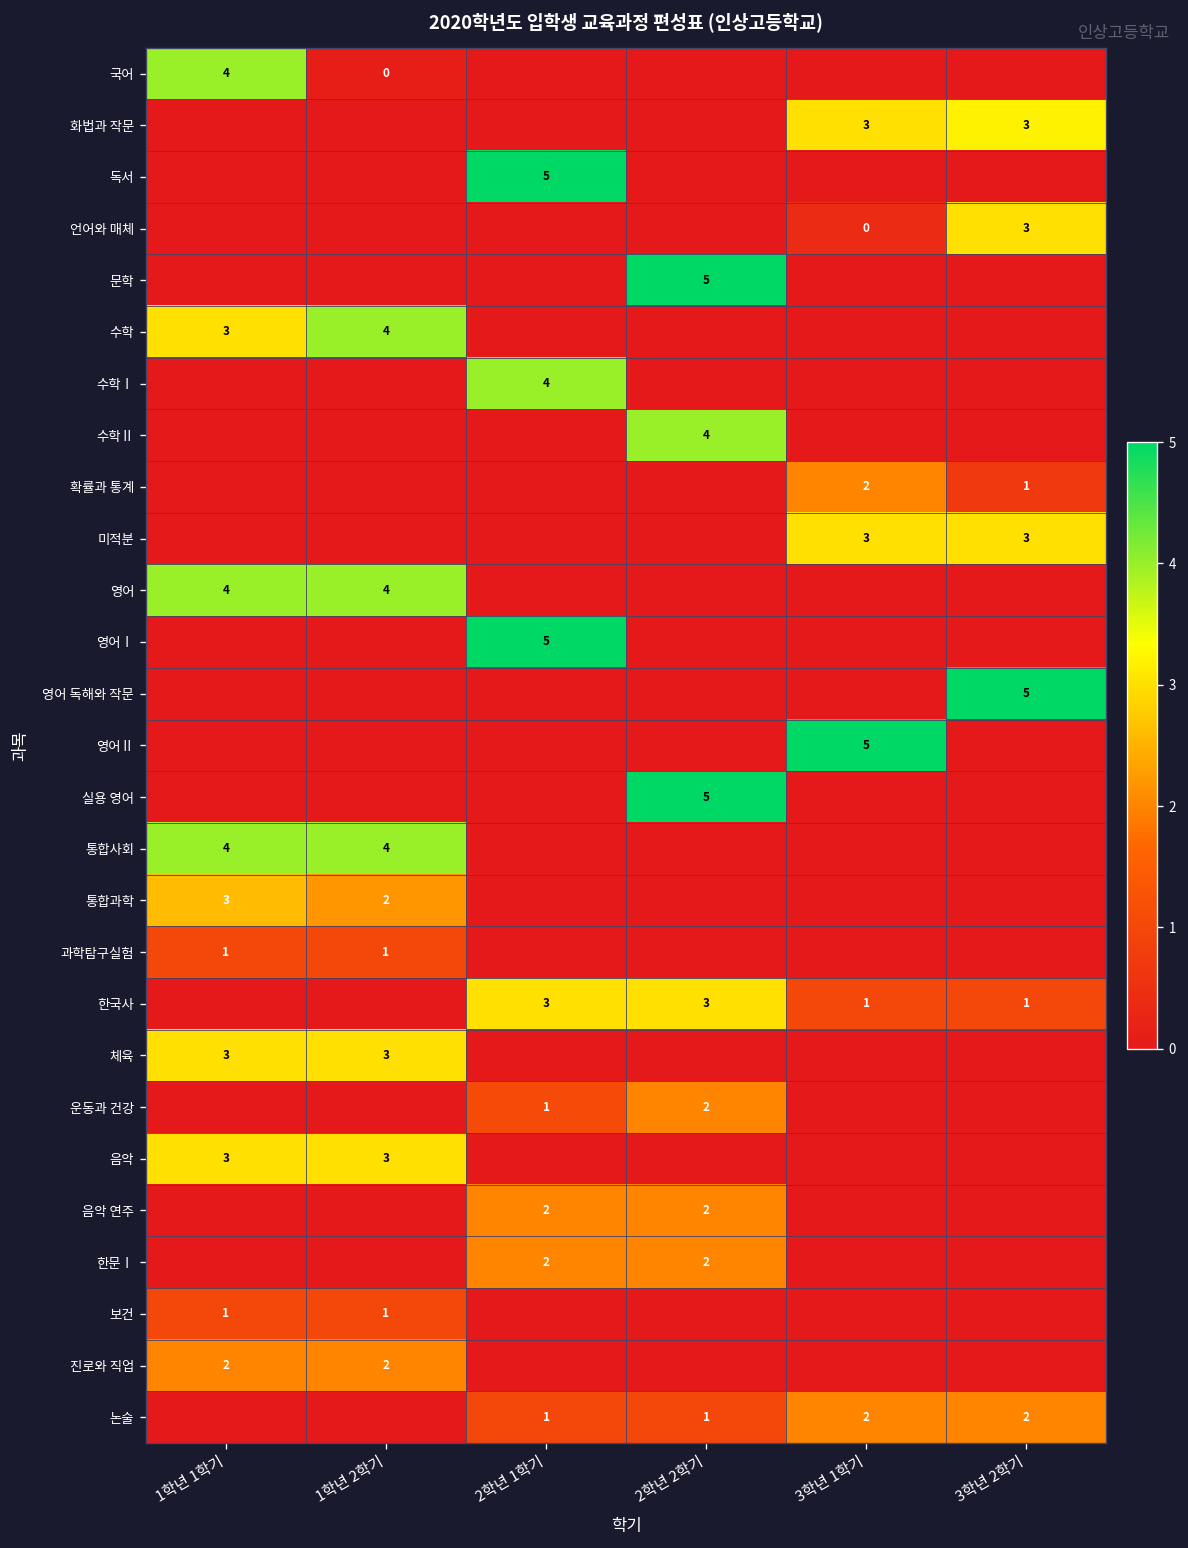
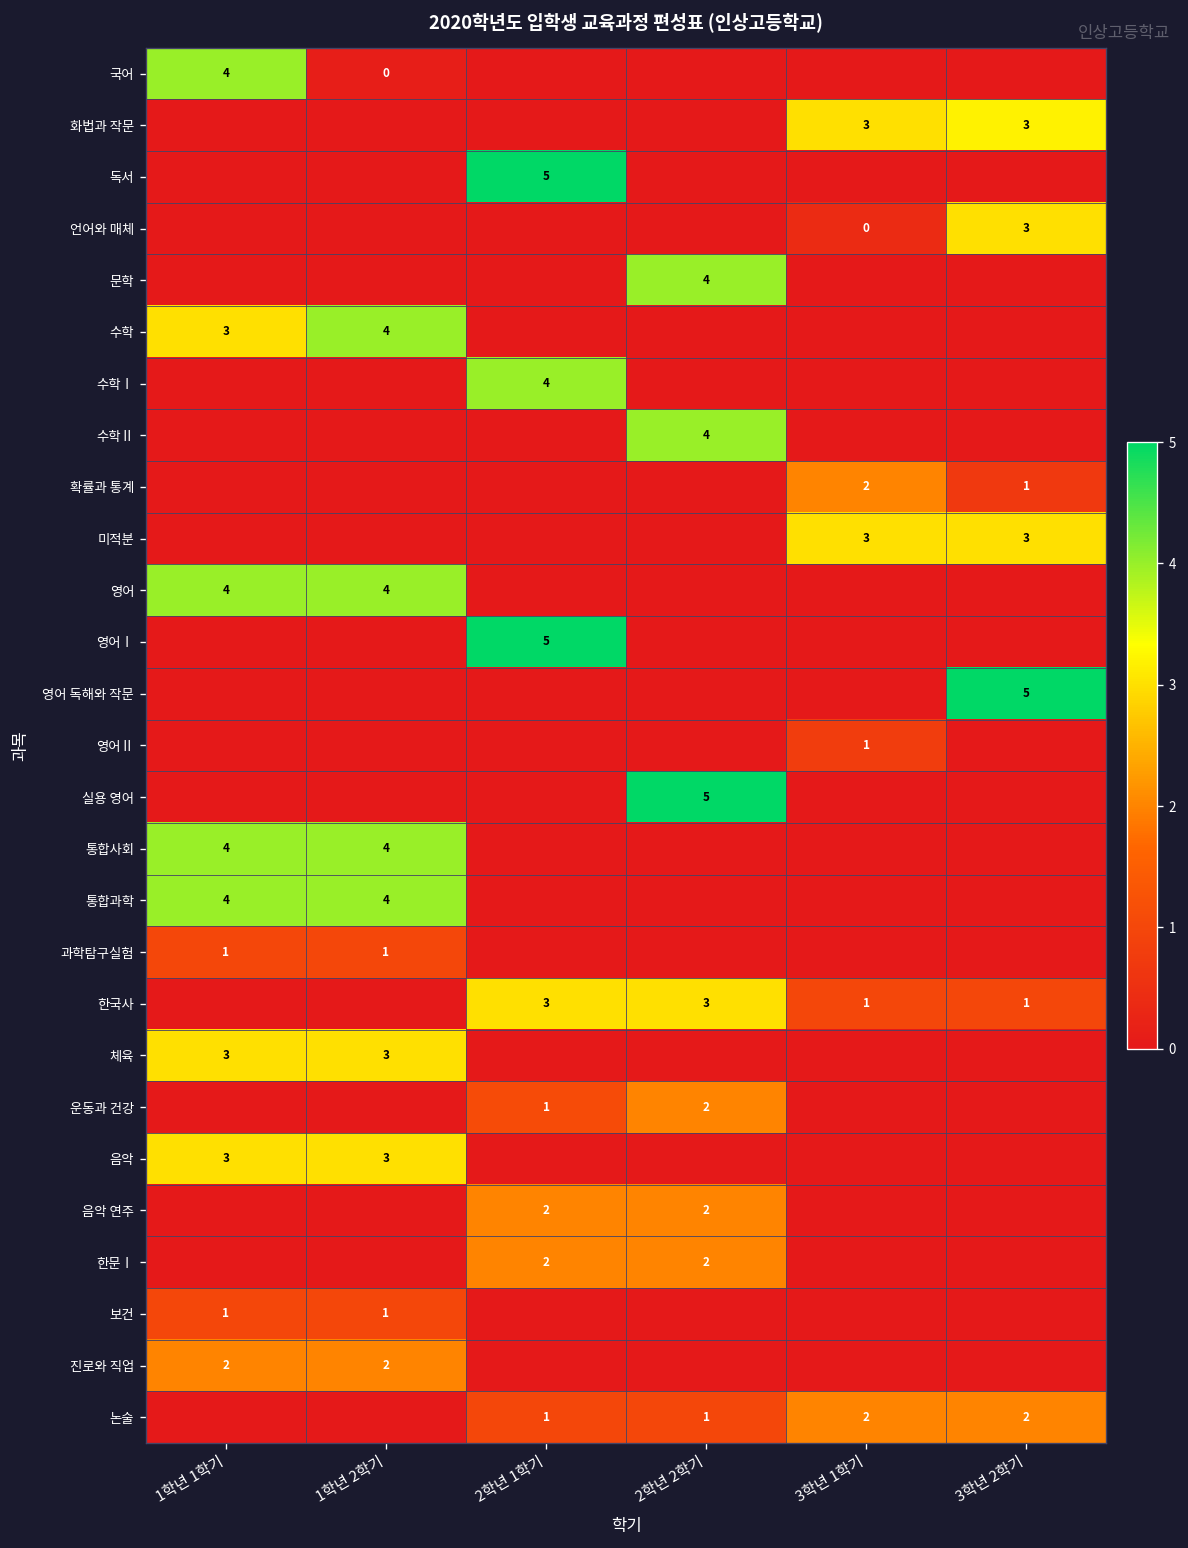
문학, 2학년 2학기: 5 -> 4
영어Ⅱ, 3학년 1학기: 5 -> 1
통합과학, 1학년 1학기: 3 -> 4
통합과학, 1학년 2학기: 2 -> 4
